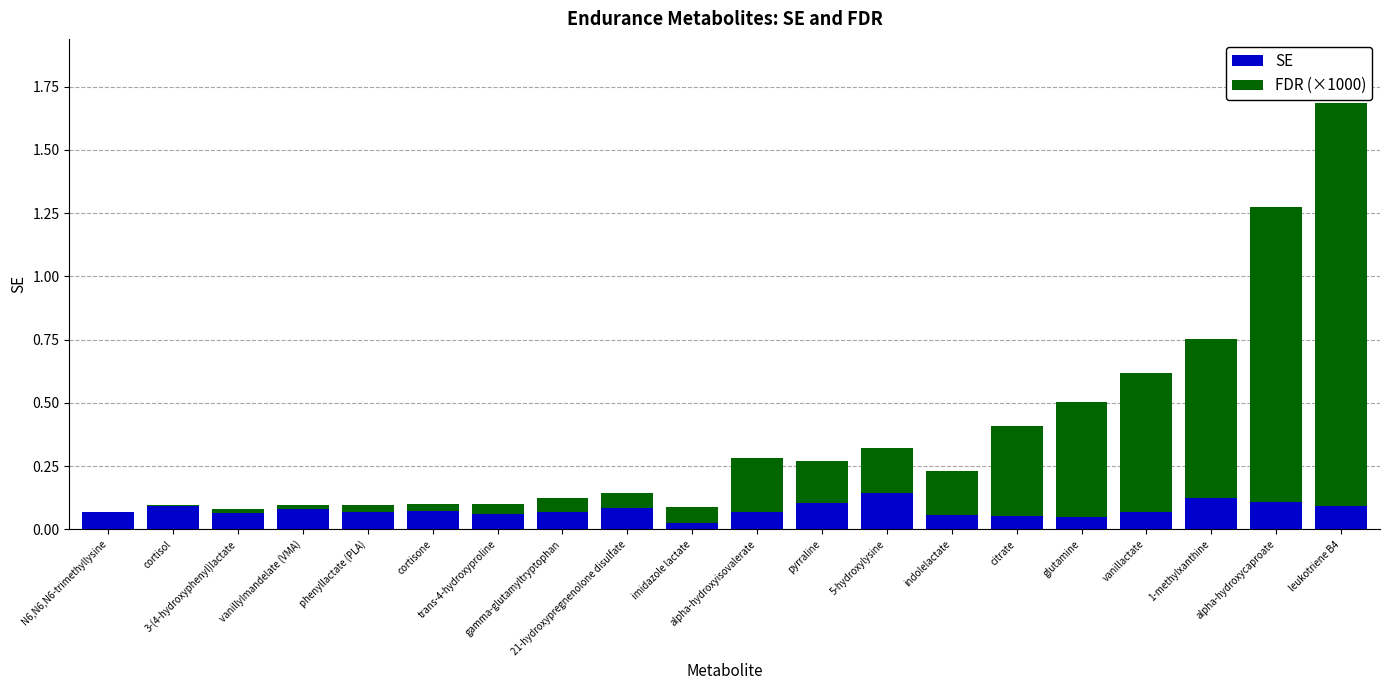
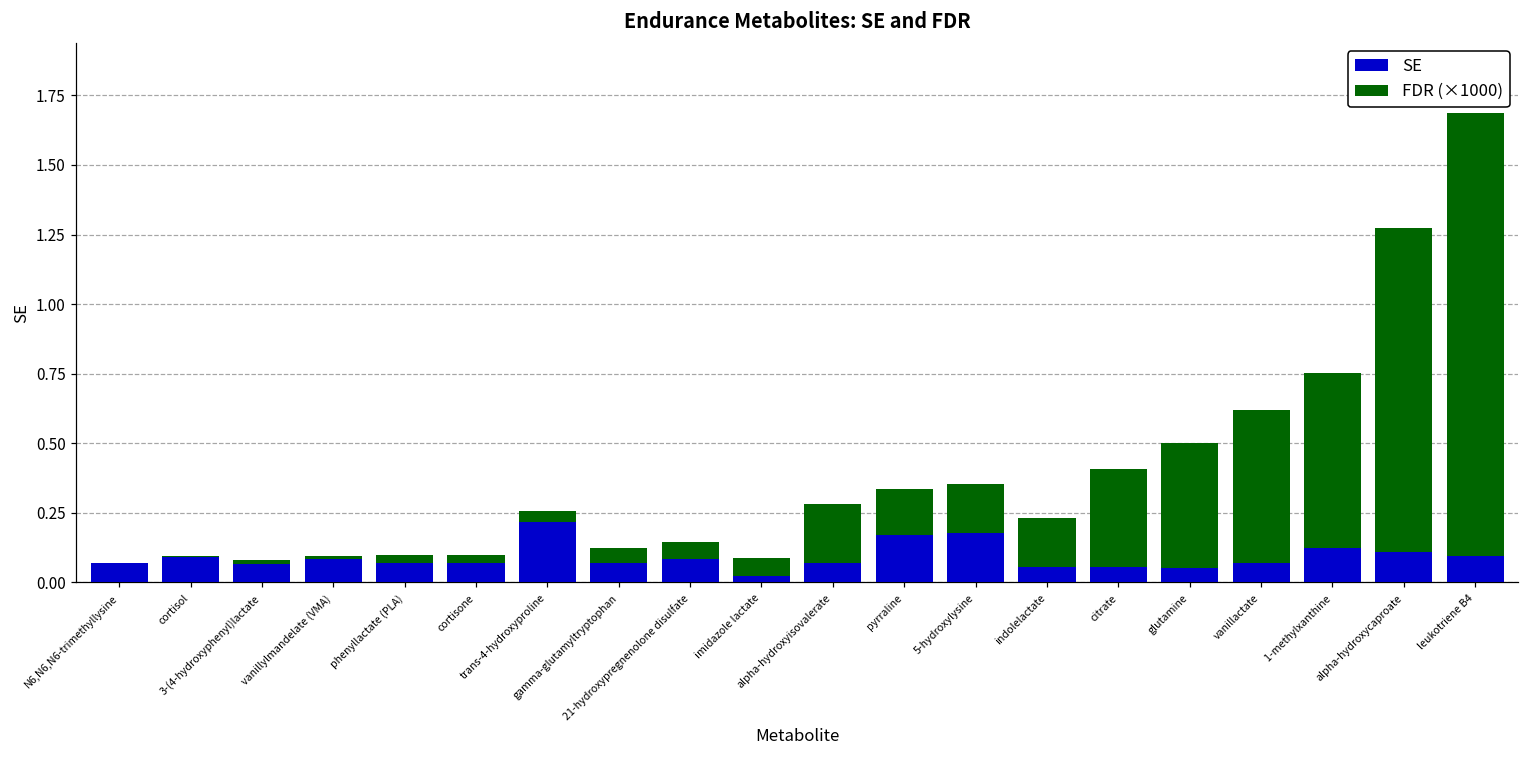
SE, trans-4-hydroxyproline: 0.06 -> 0.22
SE, pyrraline: 0.11 -> 0.17
SE, 5-hydroxylysine: 0.14 -> 0.18
